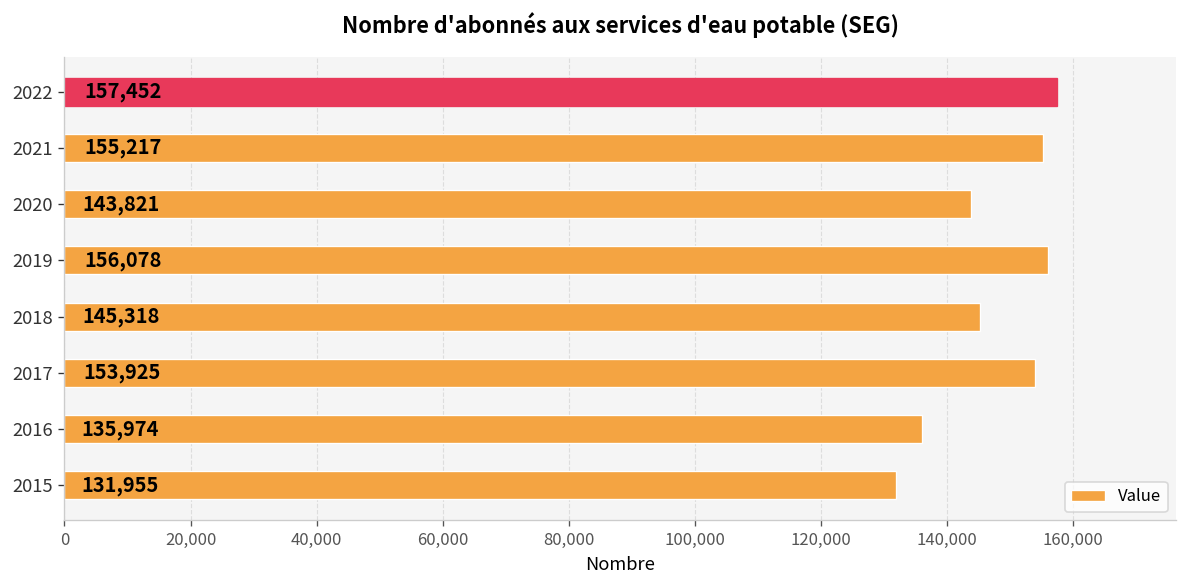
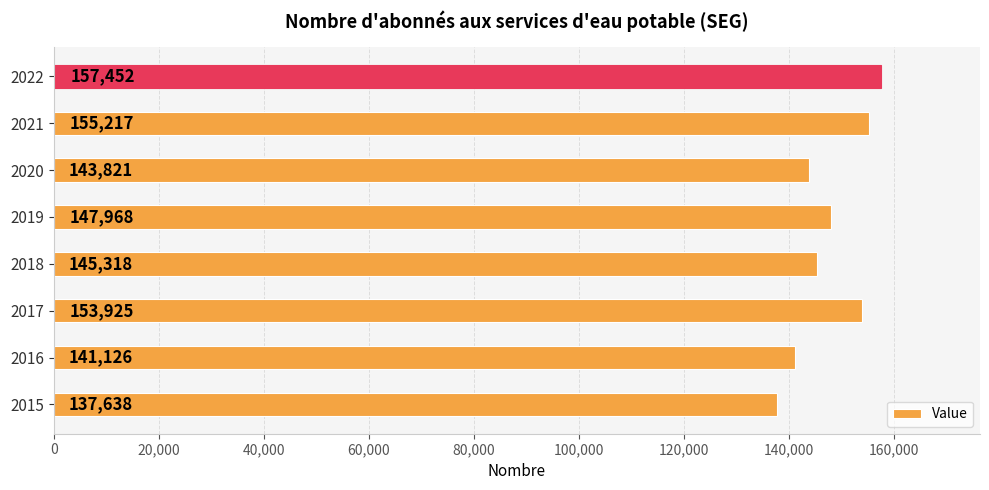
2019: 156,078 -> 147,968
2016: 135,974 -> 141,126
2015: 131,955 -> 137,638
